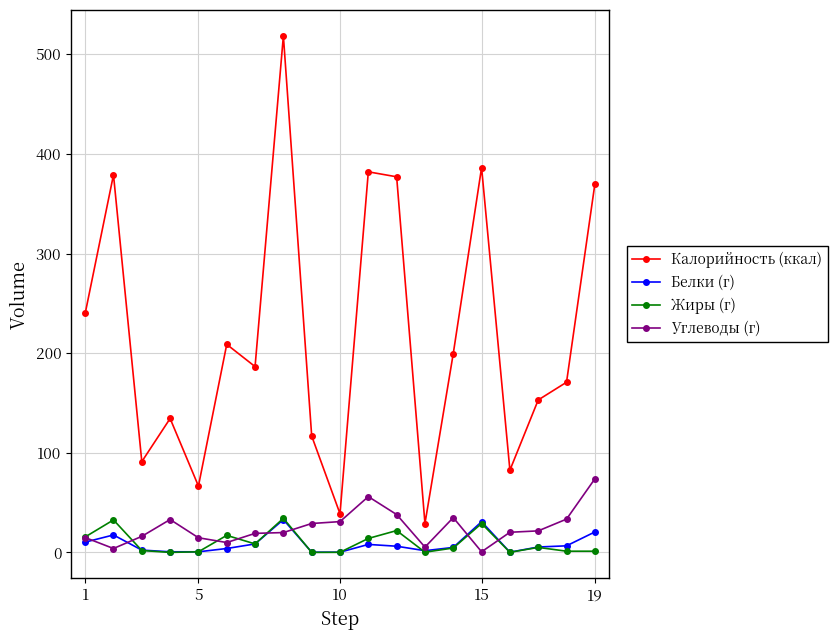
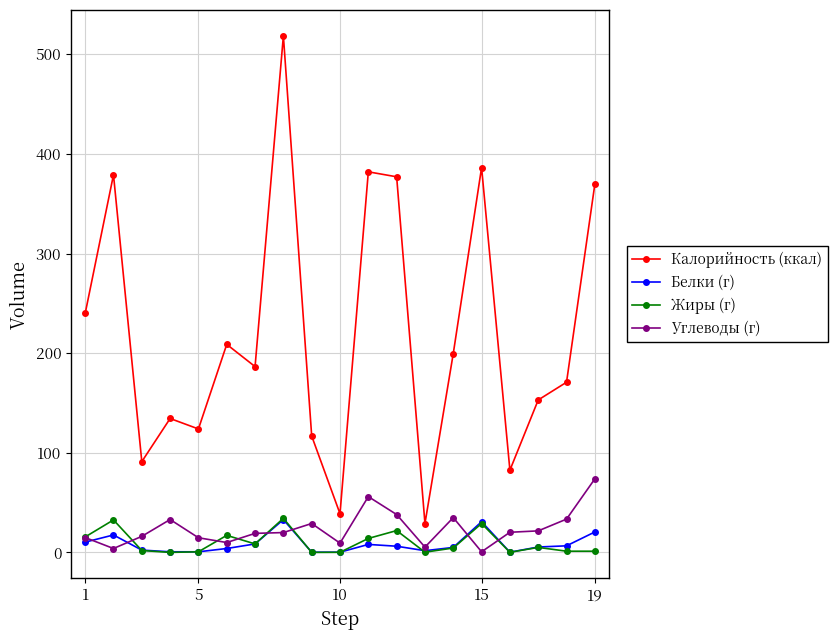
Калорийность (ккал), 5: 70 -> 120
Углеводы (г), 10: 30 -> 10
